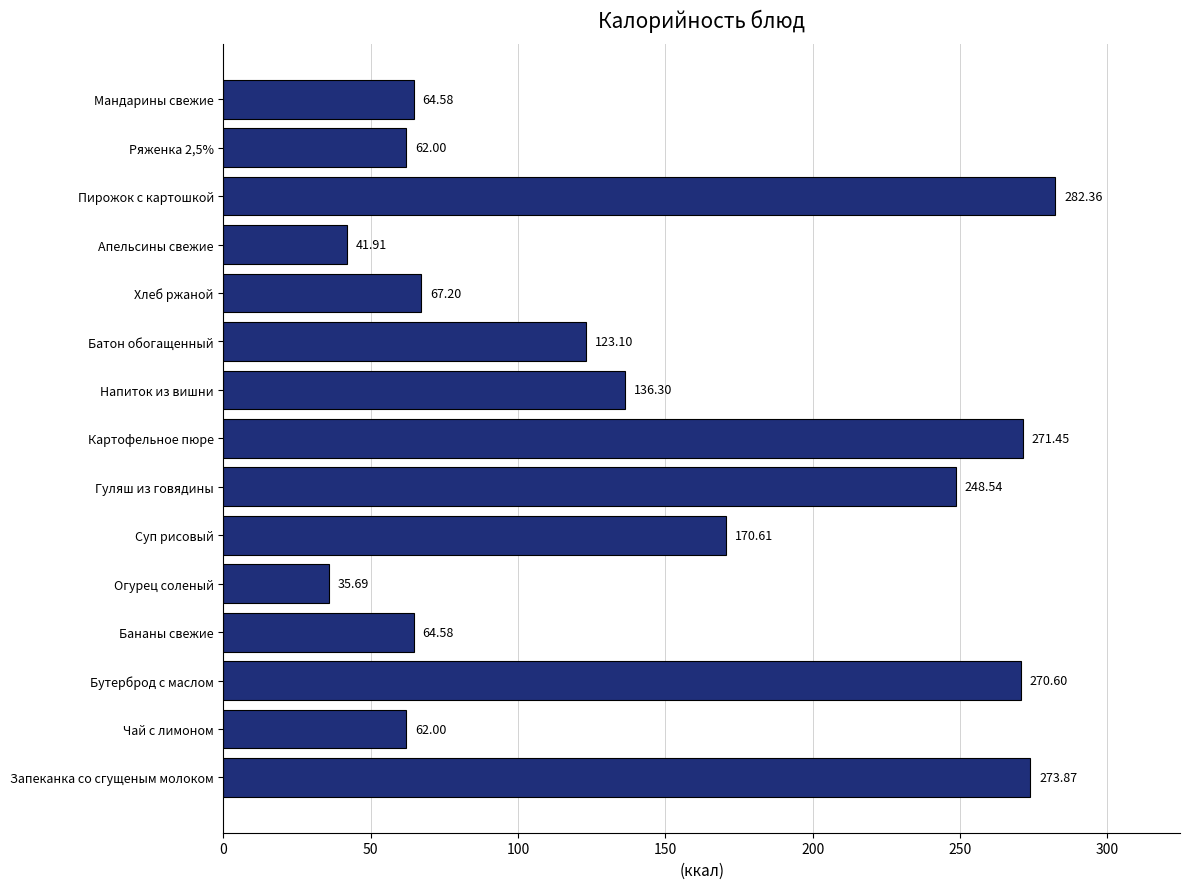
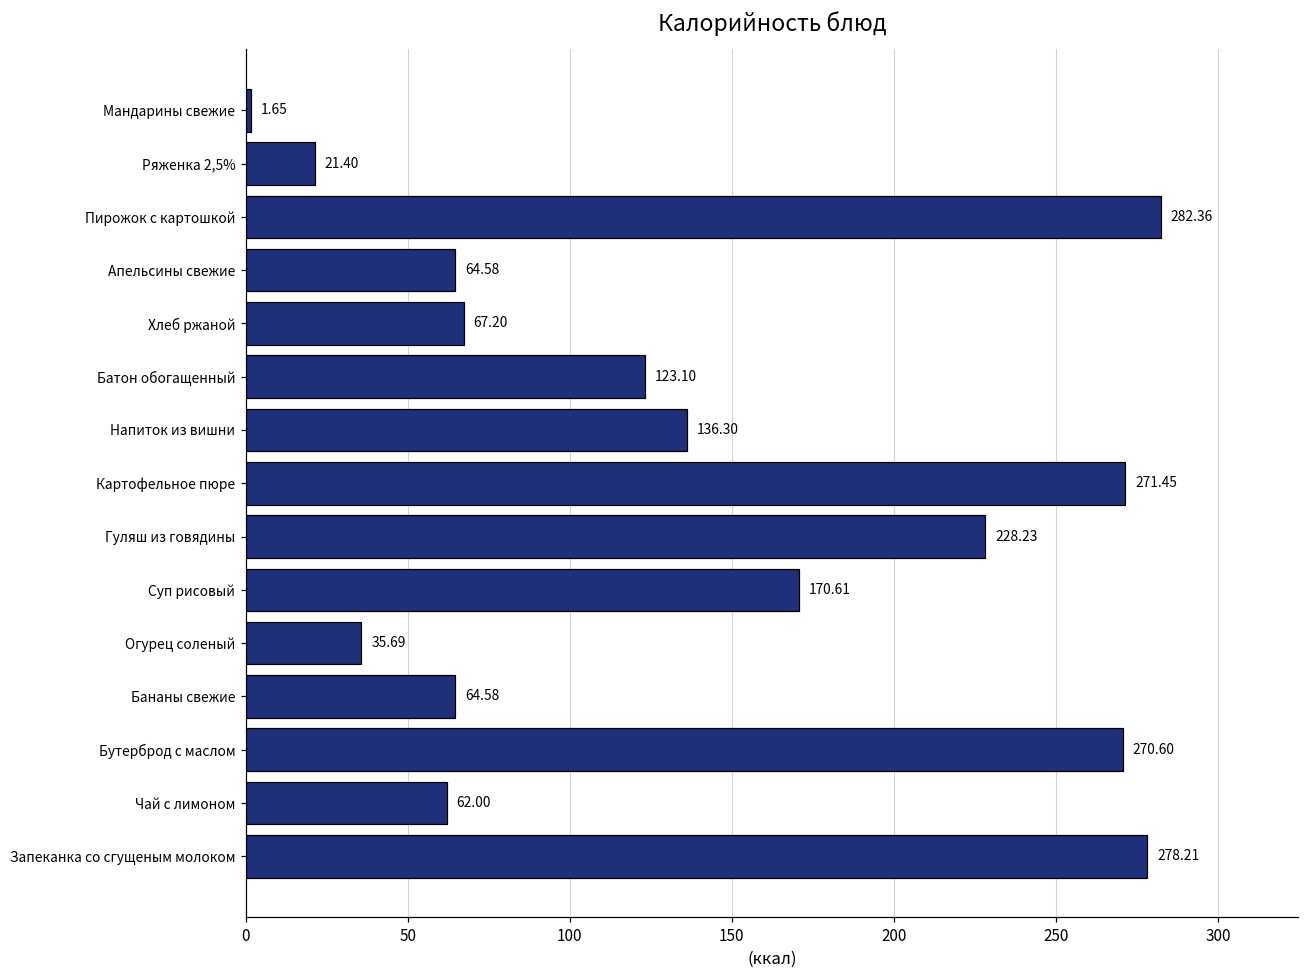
Мандарины свежие: 64.58 -> 1.65
Ряженка 2,5%: 62.00 -> 21.40
Апельсины свежие: 41.91 -> 64.58
Гуляш из говядины: 248.54 -> 228.23
Запеканка со сгущеным молоком: 273.87 -> 278.21
